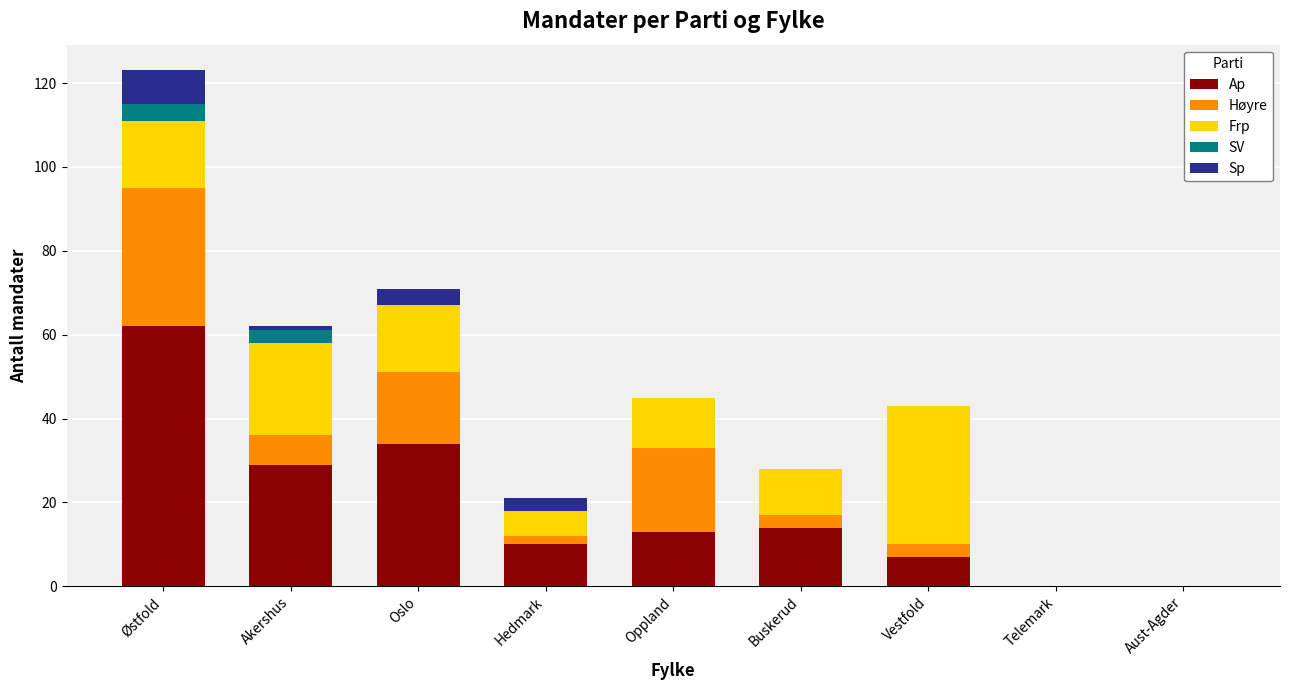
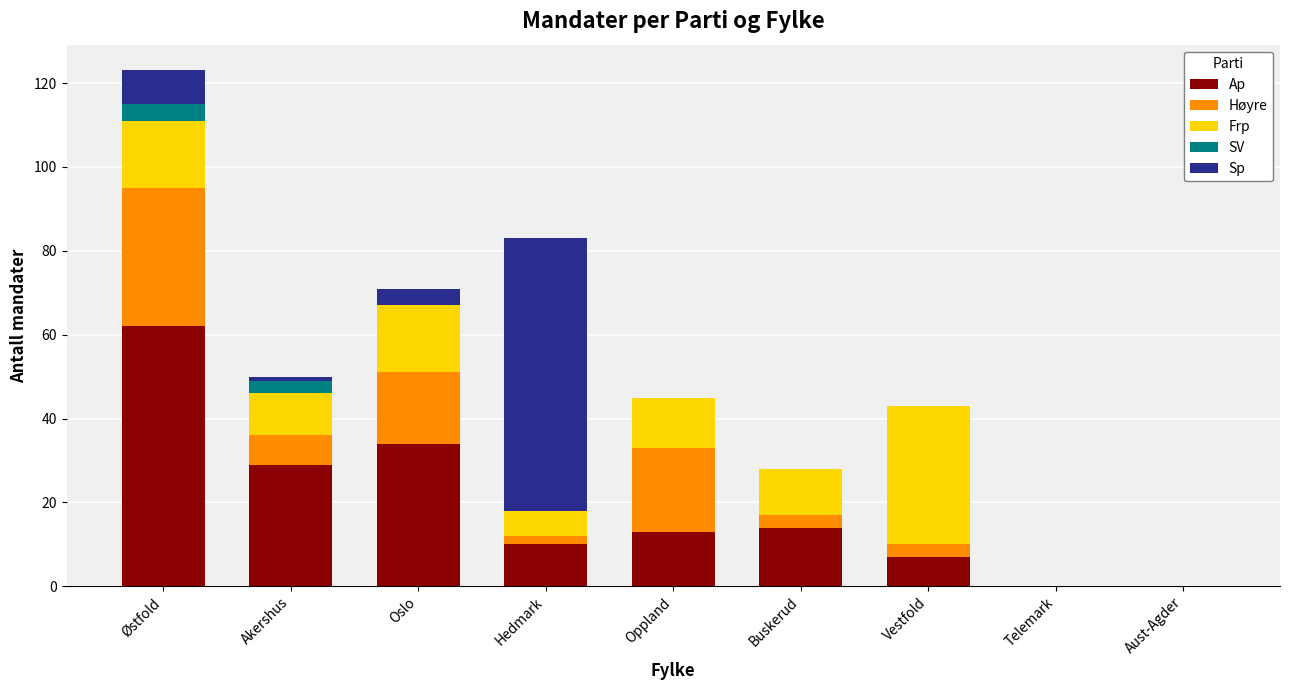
Frp, Akershus: 22 -> 10
Sp, Hedmark: 3 -> 65
